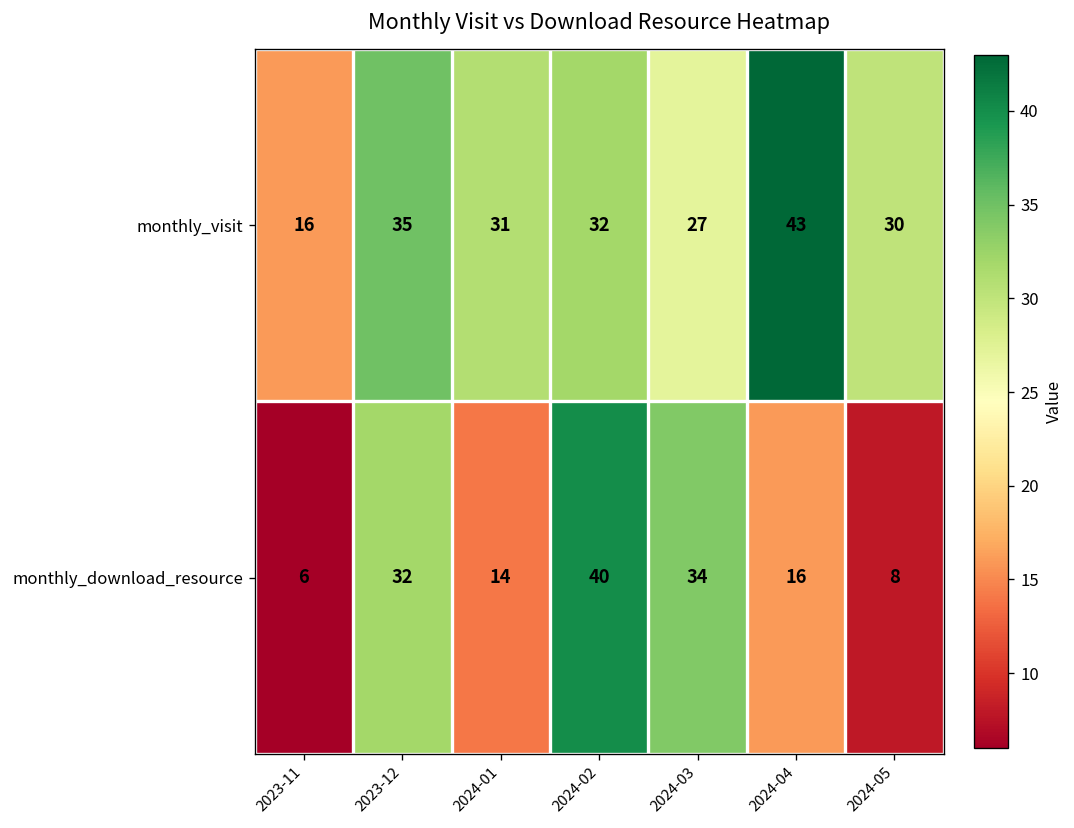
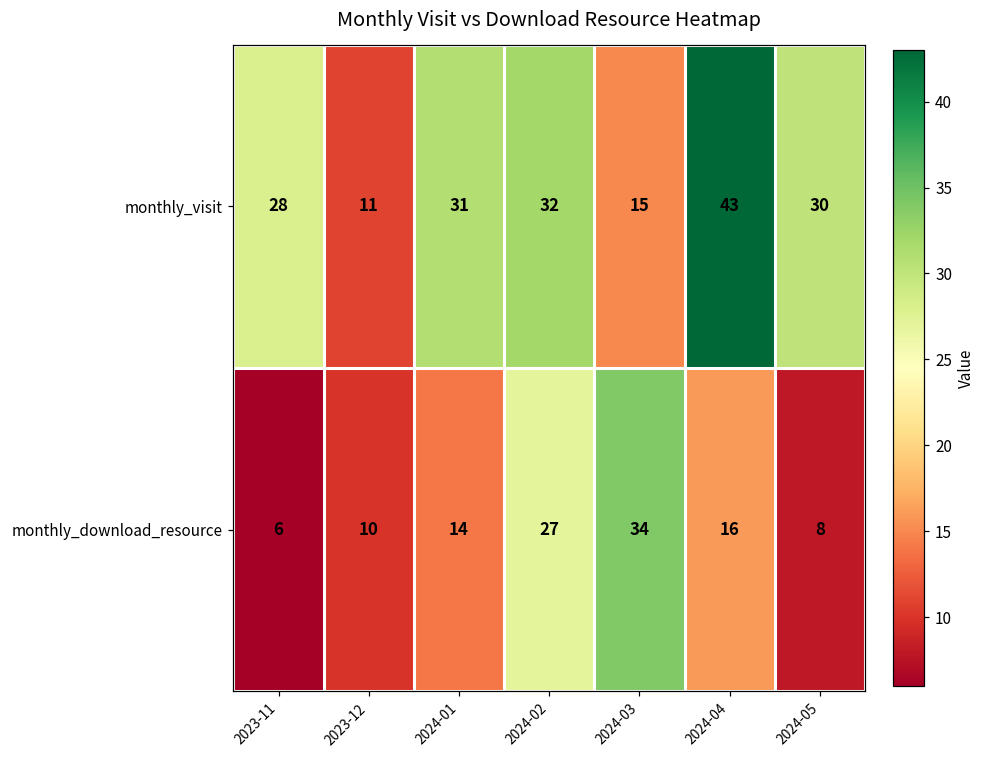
monthly_visit, 2023-11: 16 -> 28
monthly_visit, 2023-12: 35 -> 11
monthly_visit, 2024-03: 27 -> 15
monthly_download_resource, 2023-12: 32 -> 10
monthly_download_resource, 2024-02: 40 -> 27
